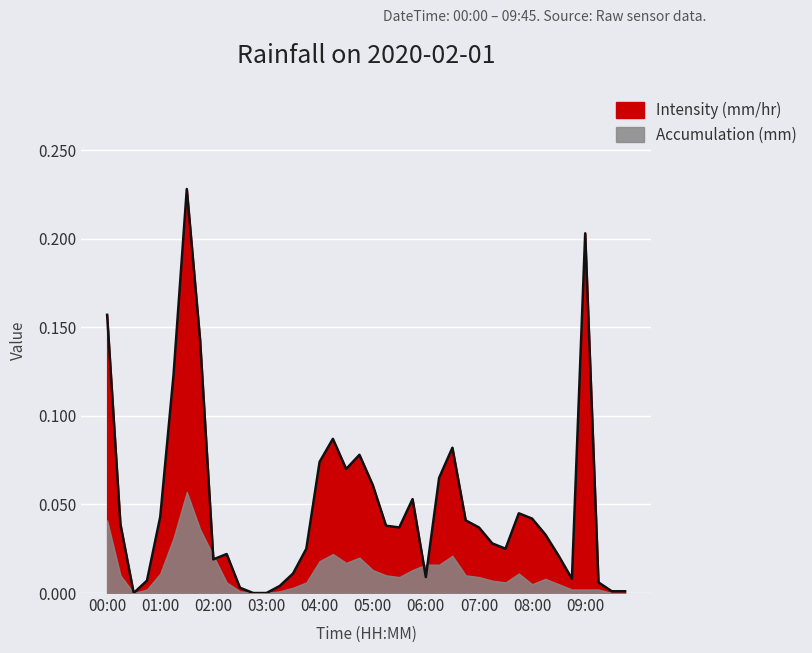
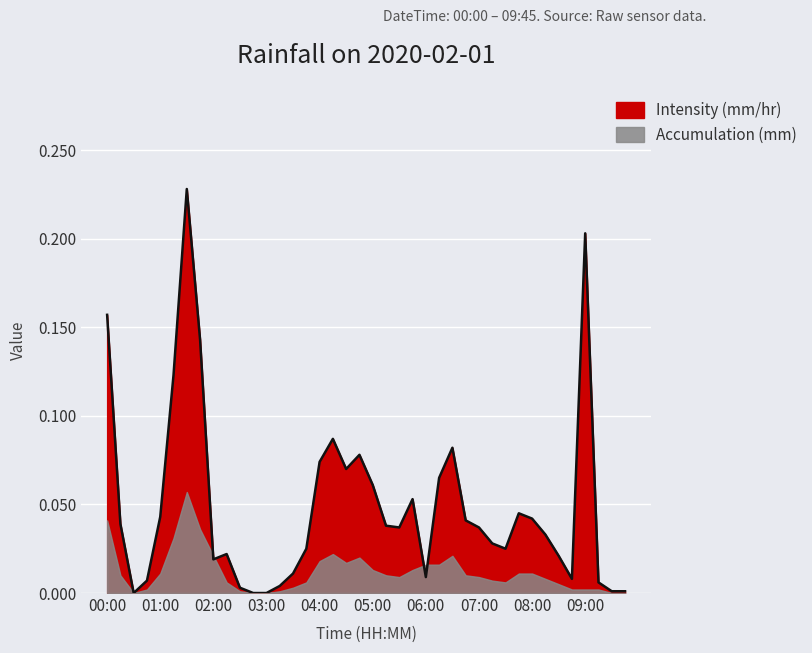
Accumulation (mm), 08:00: 0.005 -> 0.011
